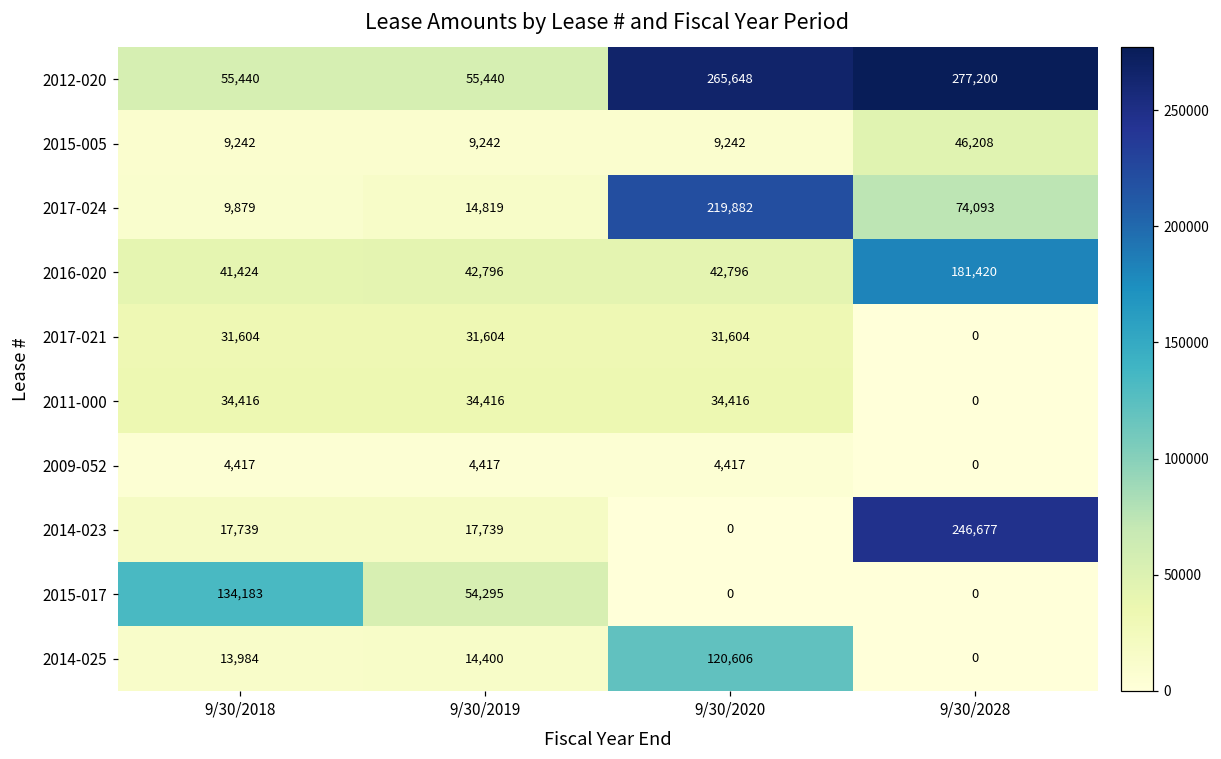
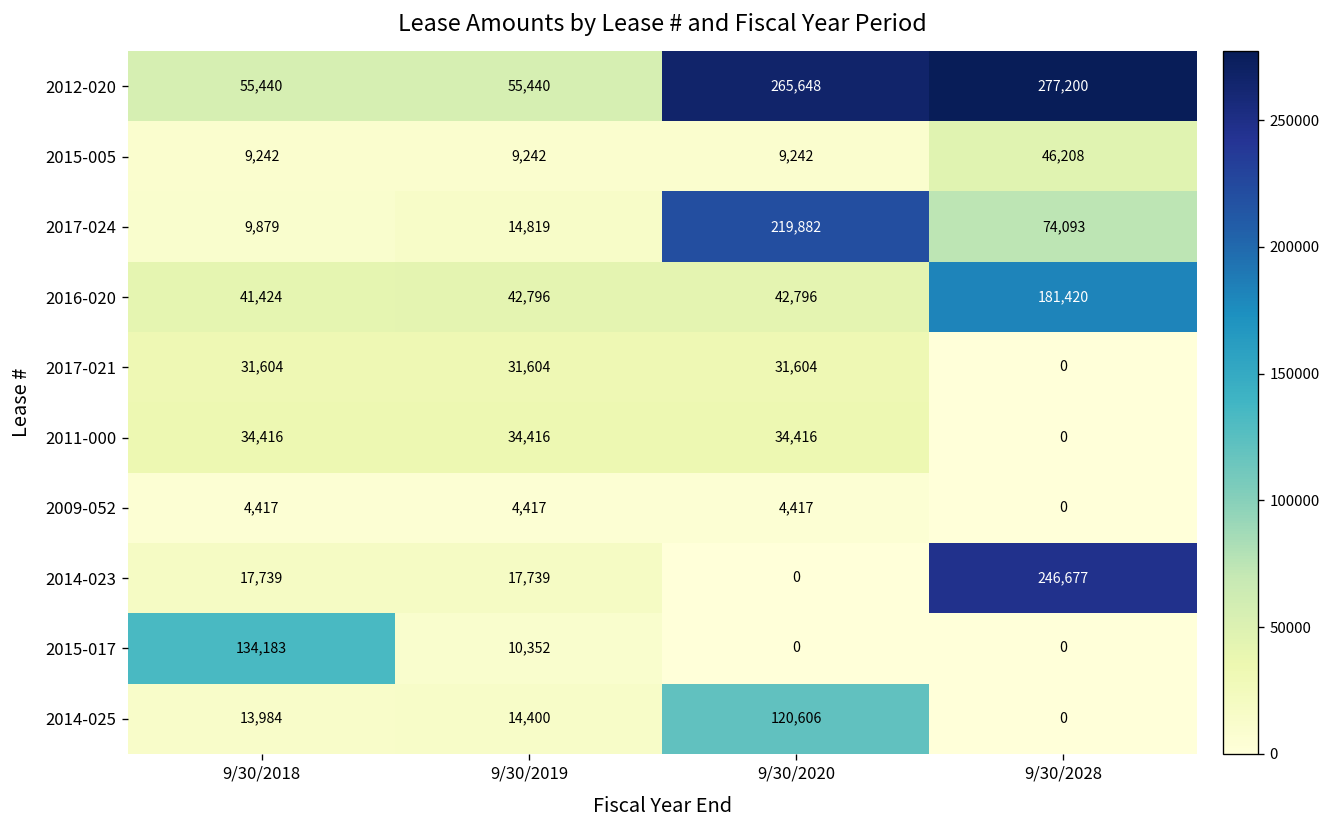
2015-017, 9/30/2019: 54,295 -> 10,352
